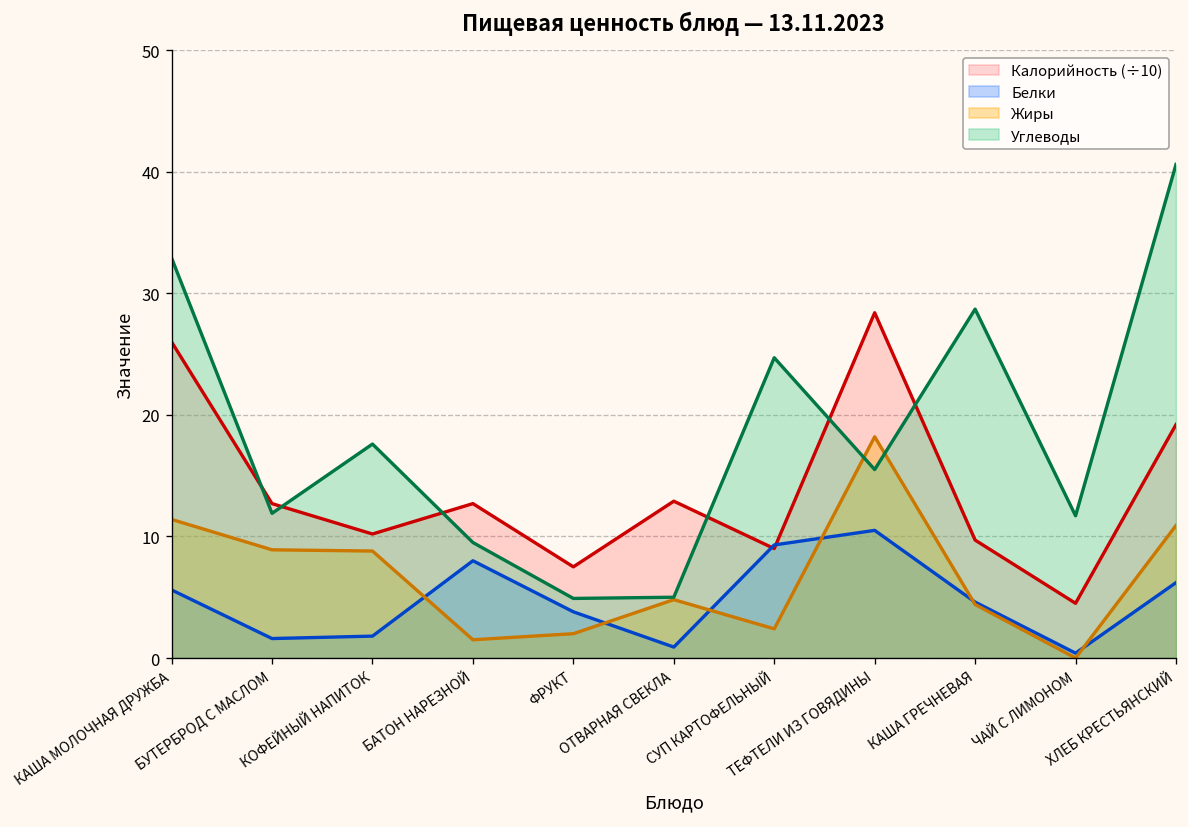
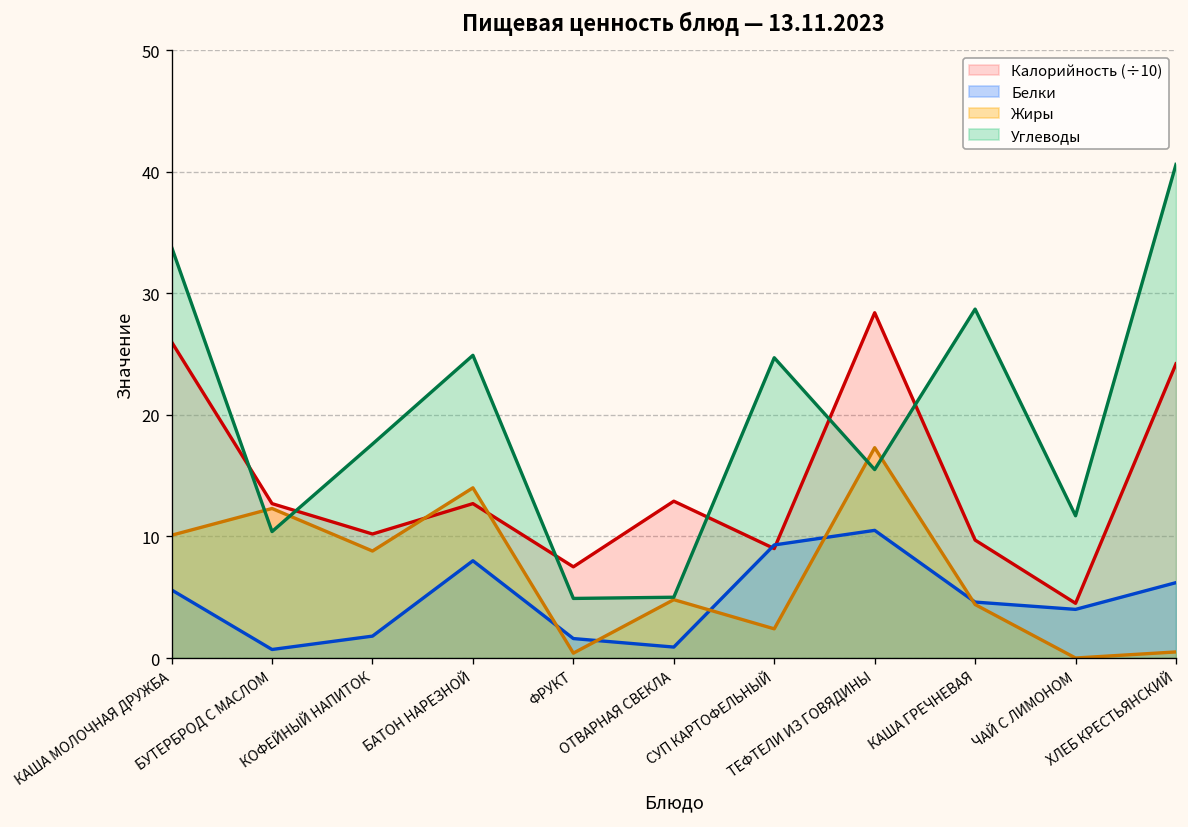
Жиры, КАША МОЛОЧНАЯ ДРУЖБА: 11.4 -> 10.1
Углеводы, КАША МОЛОЧНАЯ ДРУЖБА: 32.9 -> 33.8
Белки, БУТЕРБРОД С МАСЛОМ: 1.6 -> 0.7
Жиры, БУТЕРБРОД С МАСЛОМ: 8.9 -> 12.3
Углеводы, БУТЕРБРОД С МАСЛОМ: 11.9 -> 10.4
Жиры, БАТОН НАРЕЗНОЙ: 1.5 -> 14.0
Углеводы, БАТОН НАРЕЗНОЙ: 9.5 -> 24.9
Белки, ФРУКТ: 3.8 -> 1.6
Жиры, ФРУКТ: 2.0 -> 0.4
Жиры, ТЕФТЕЛИ ИЗ ГОВЯДИНЫ: 18.2 -> 17.3
Белки, ЧАЙ С ЛИМОНОМ: 0.4 -> 4.0
Калорийность (÷10), ХЛЕБ КРЕСТЬЯНСКИЙ: 19.2 -> 24.2
Жиры, ХЛЕБ КРЕСТЬЯНСКИЙ: 10.9 -> 0.5
